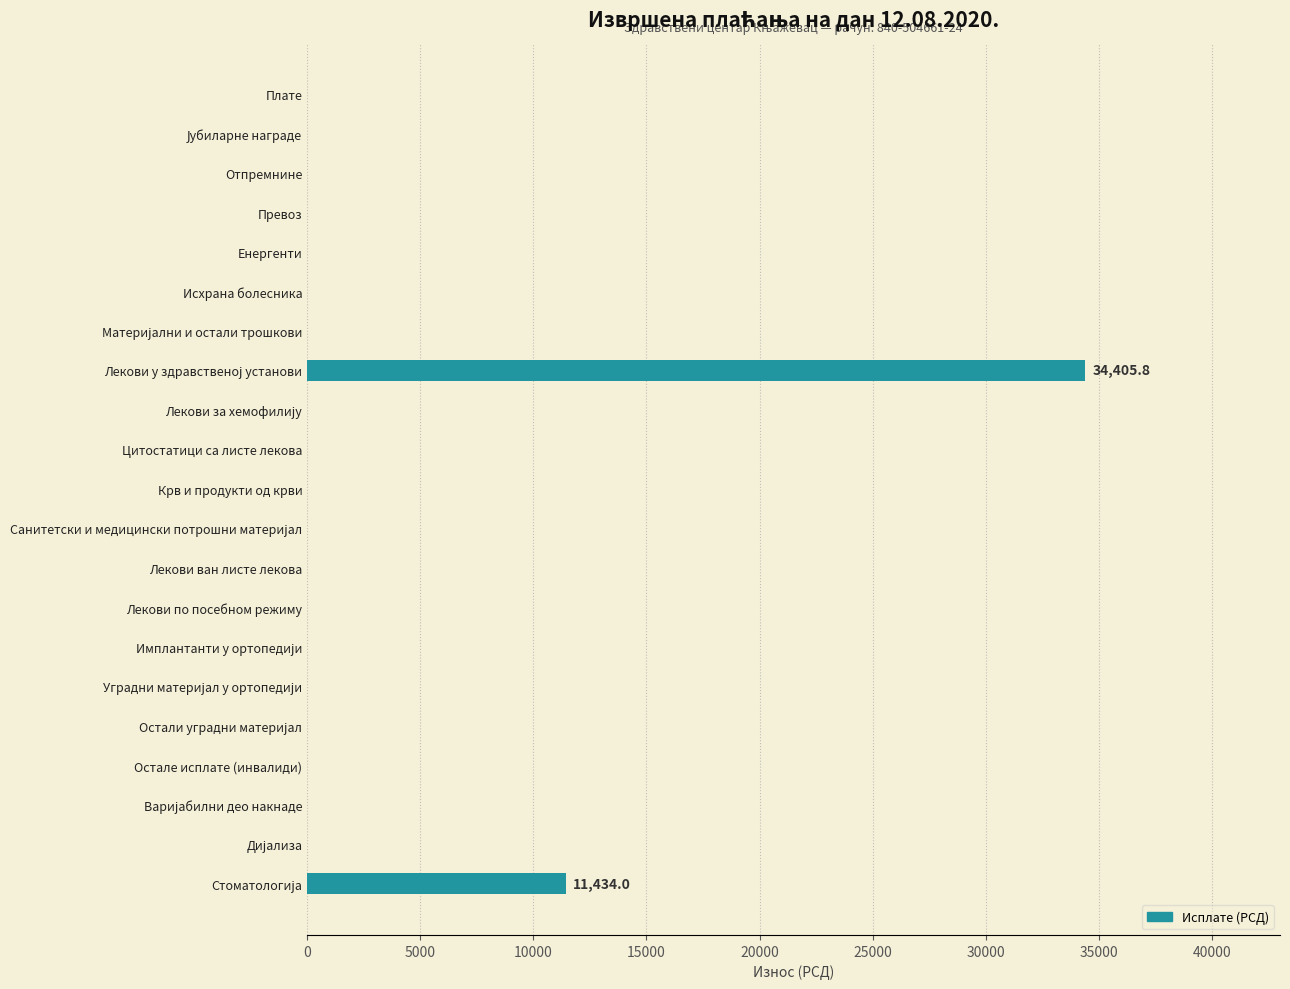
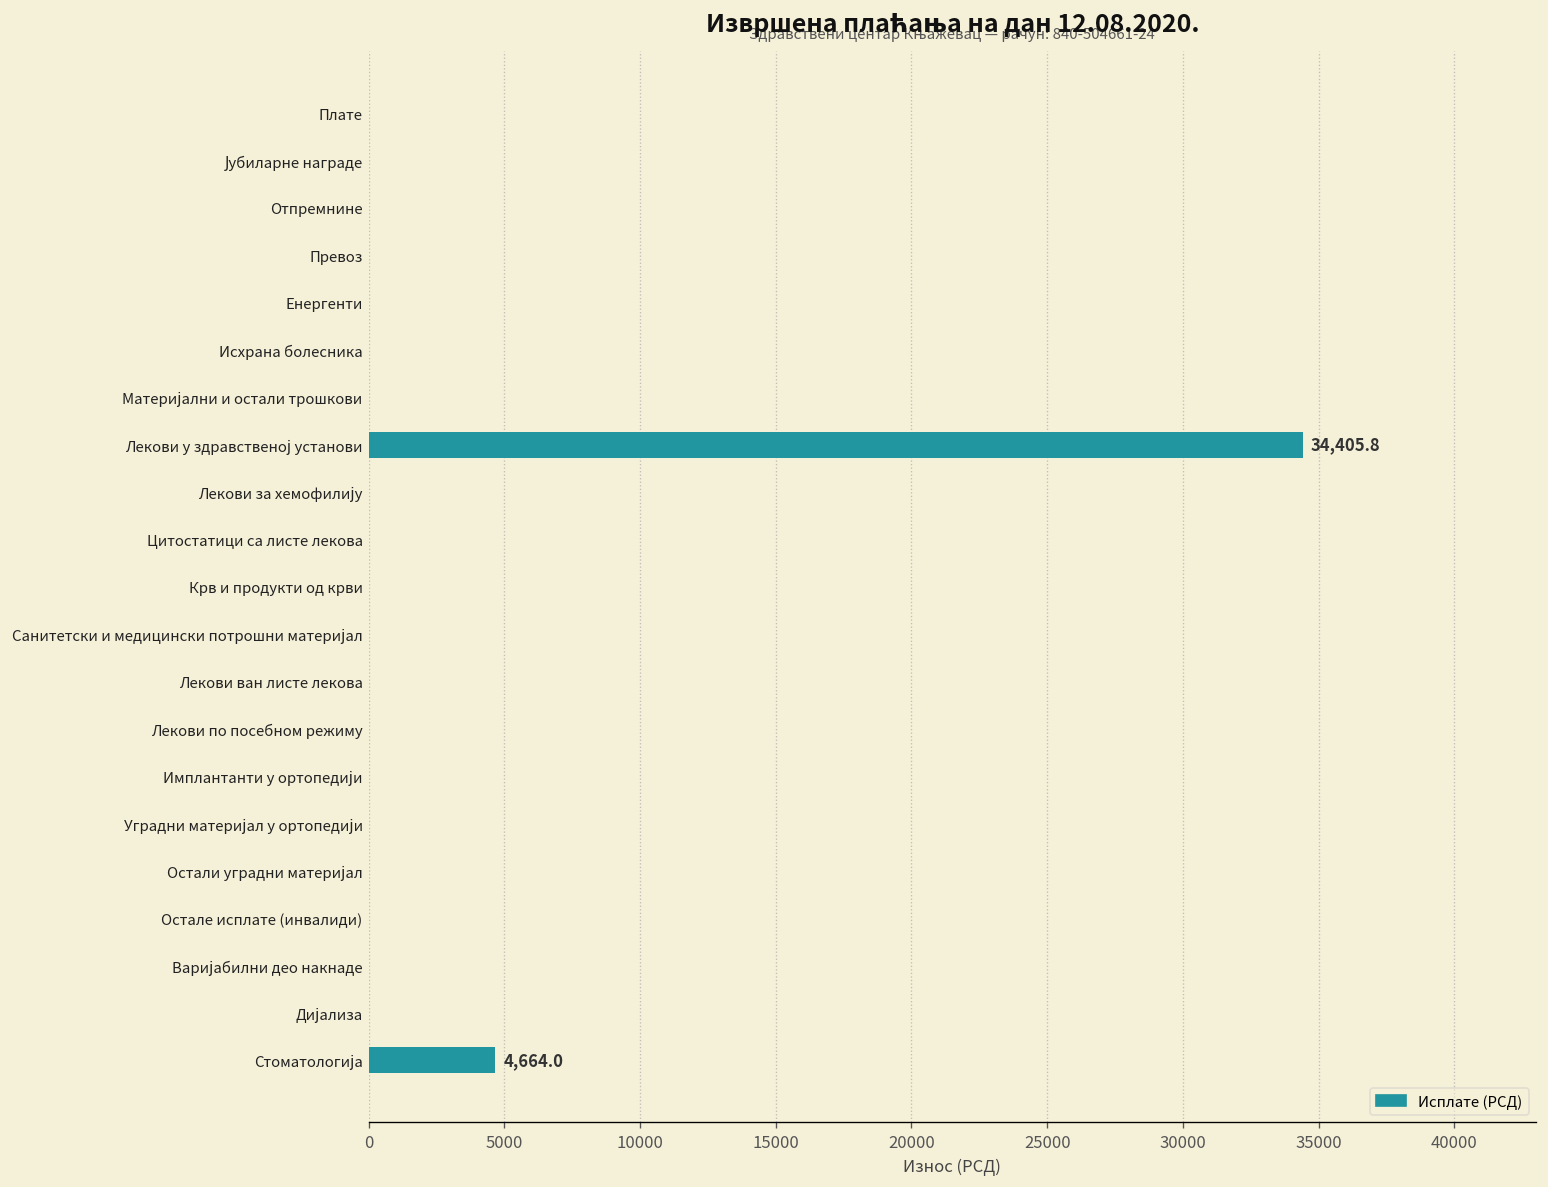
Стоматологија: 11,434.0 -> 4,664.0
